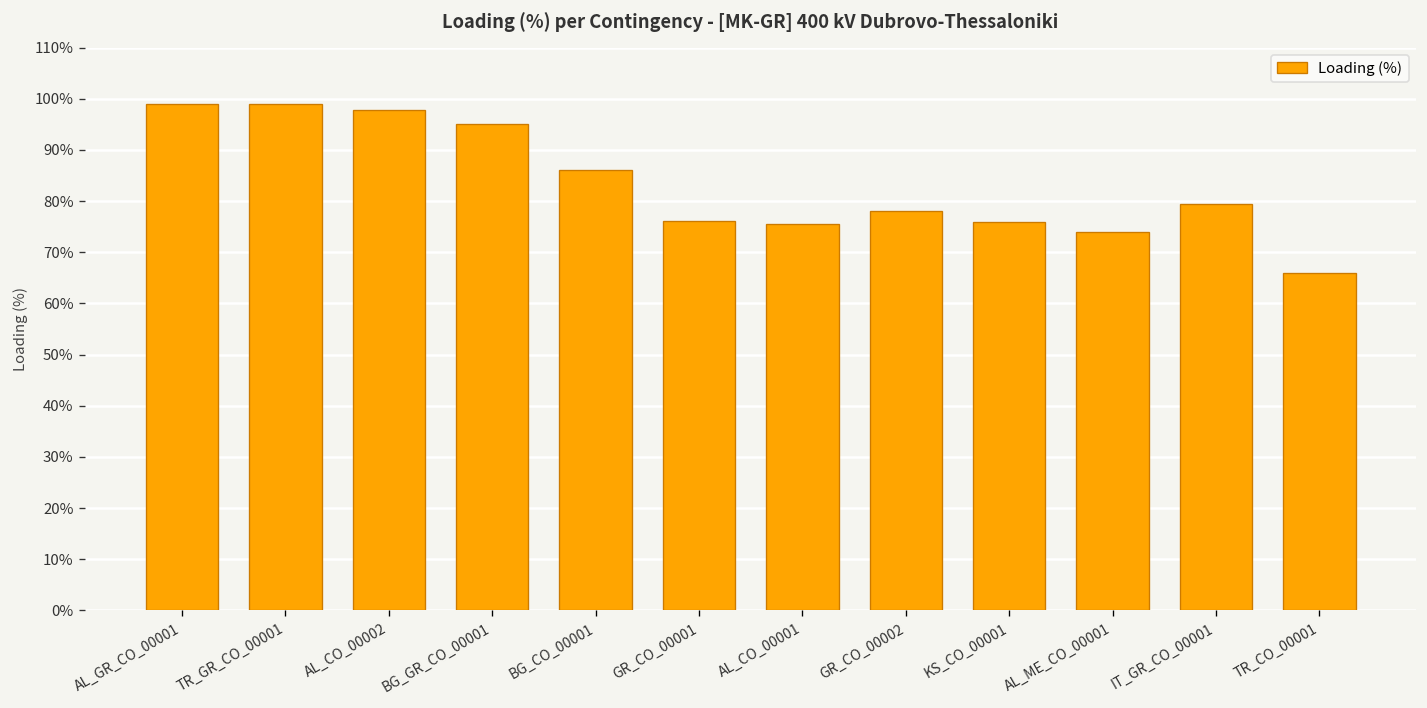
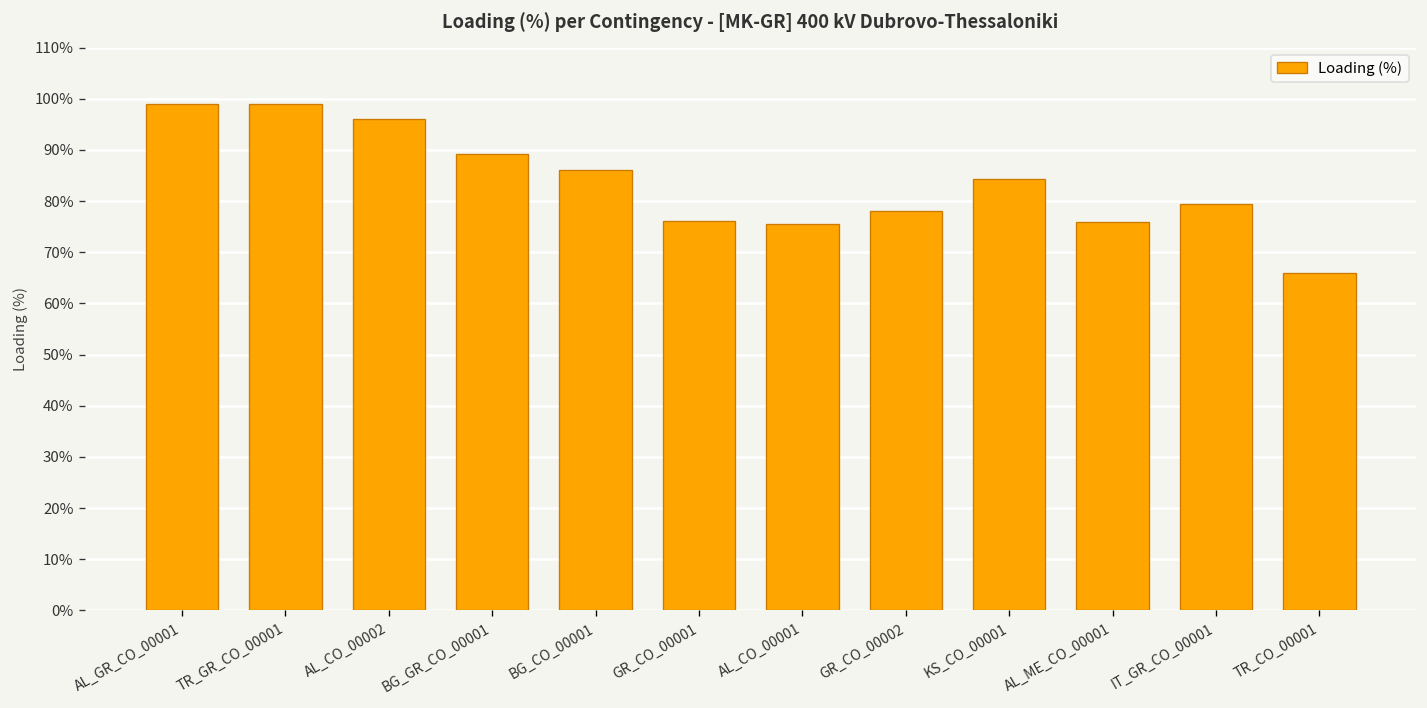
AL_CO_00002: 98% -> 96%
BG_GR_CO_00001: 95% -> 89%
KS_CO_00001: 76% -> 84%
AL_ME_CO_00001: 74% -> 76%
